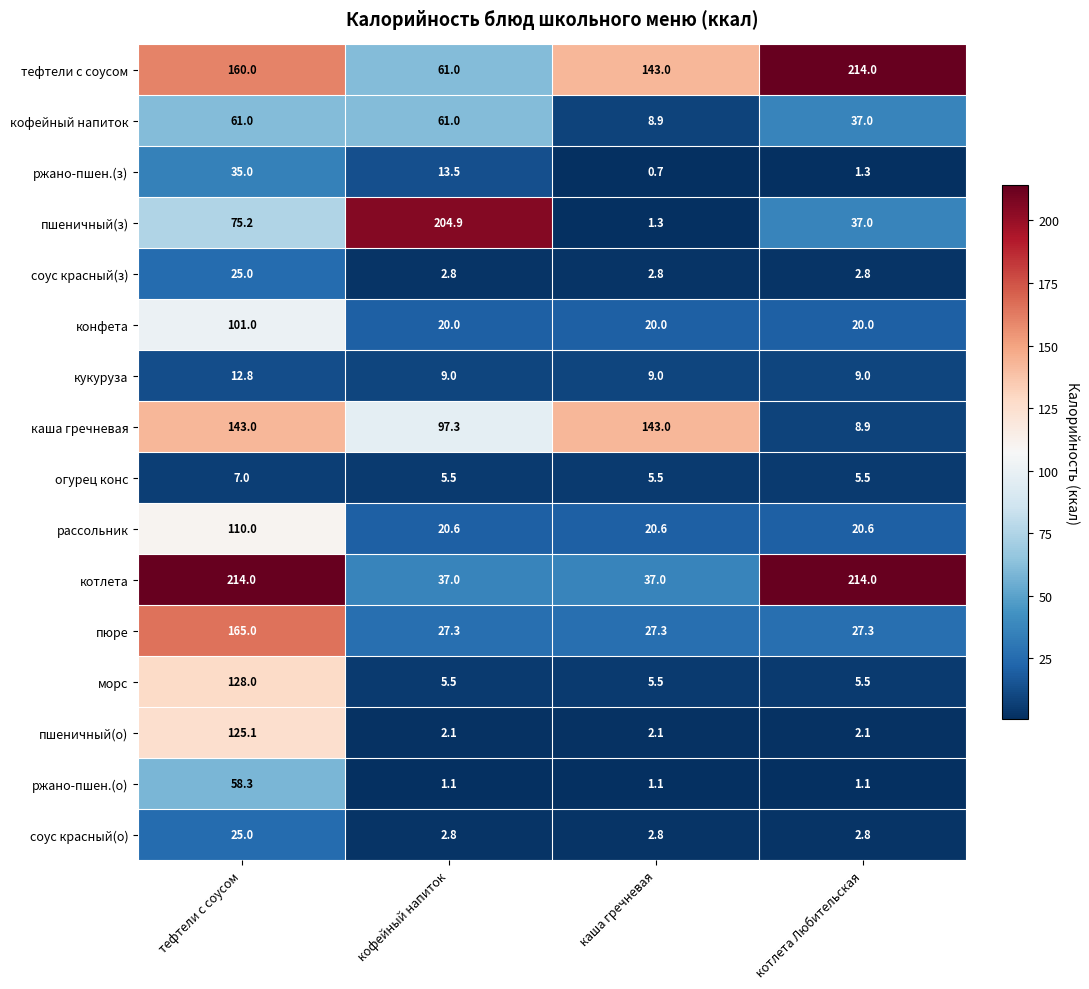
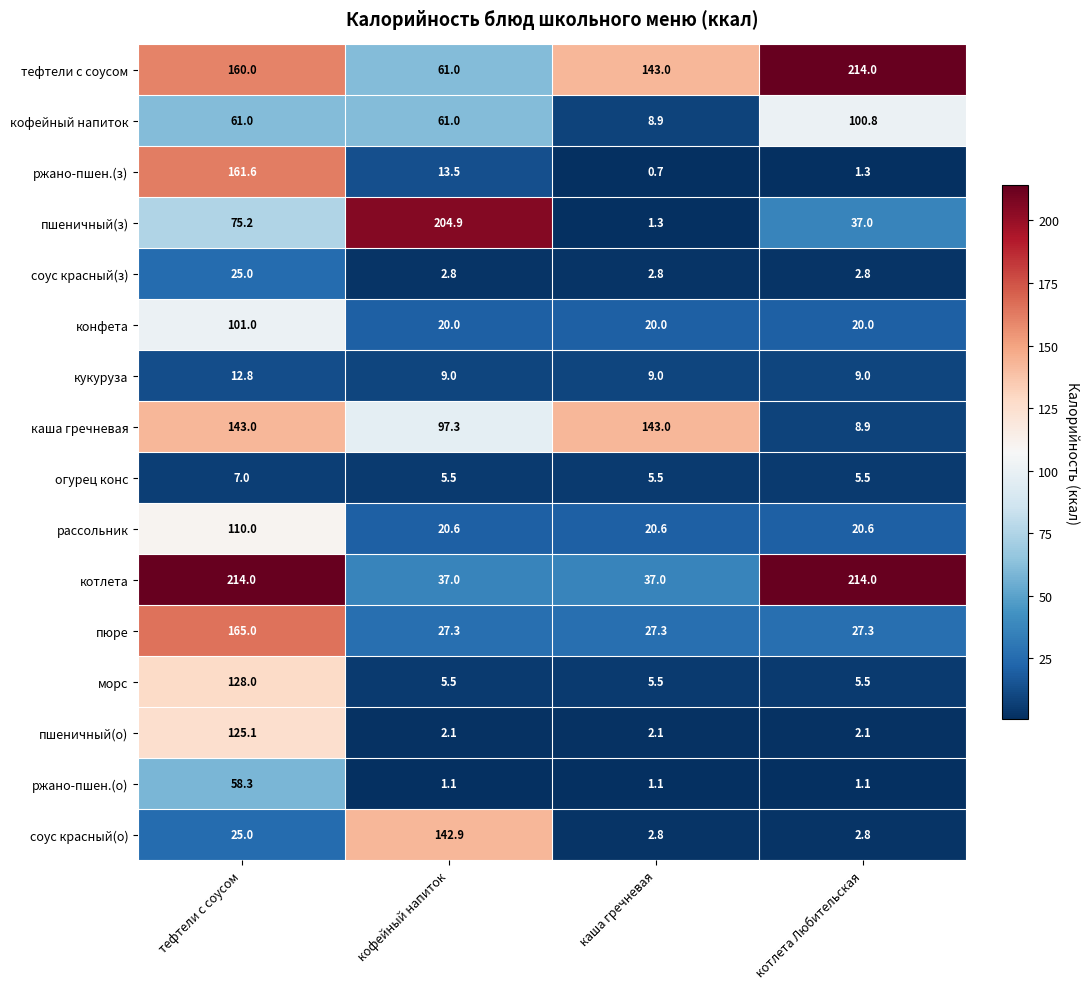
кофейный напиток, котлета Любительская: 37.0 -> 100.8
ржано-пшен.(з), тефтели с соусом: 35.0 -> 161.6
соус красный(о), кофейный напиток: 2.8 -> 142.9
